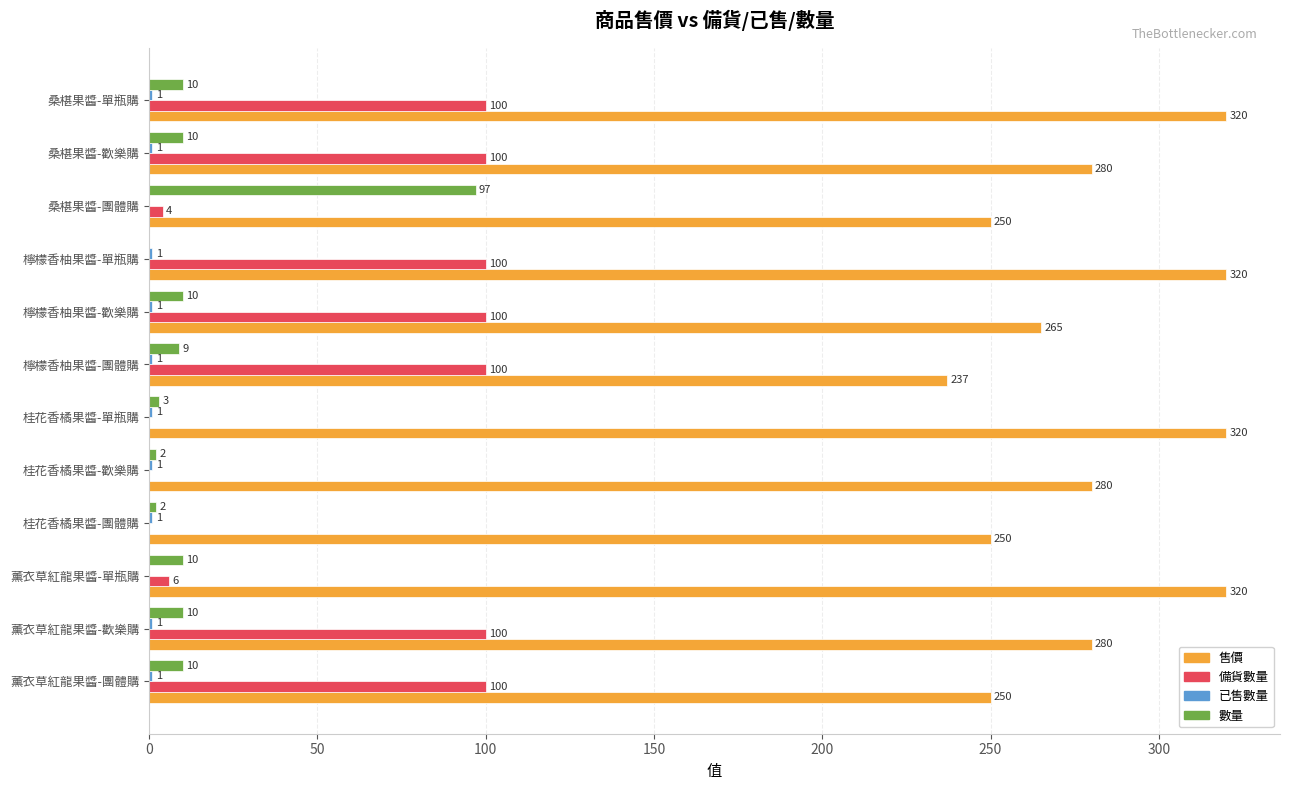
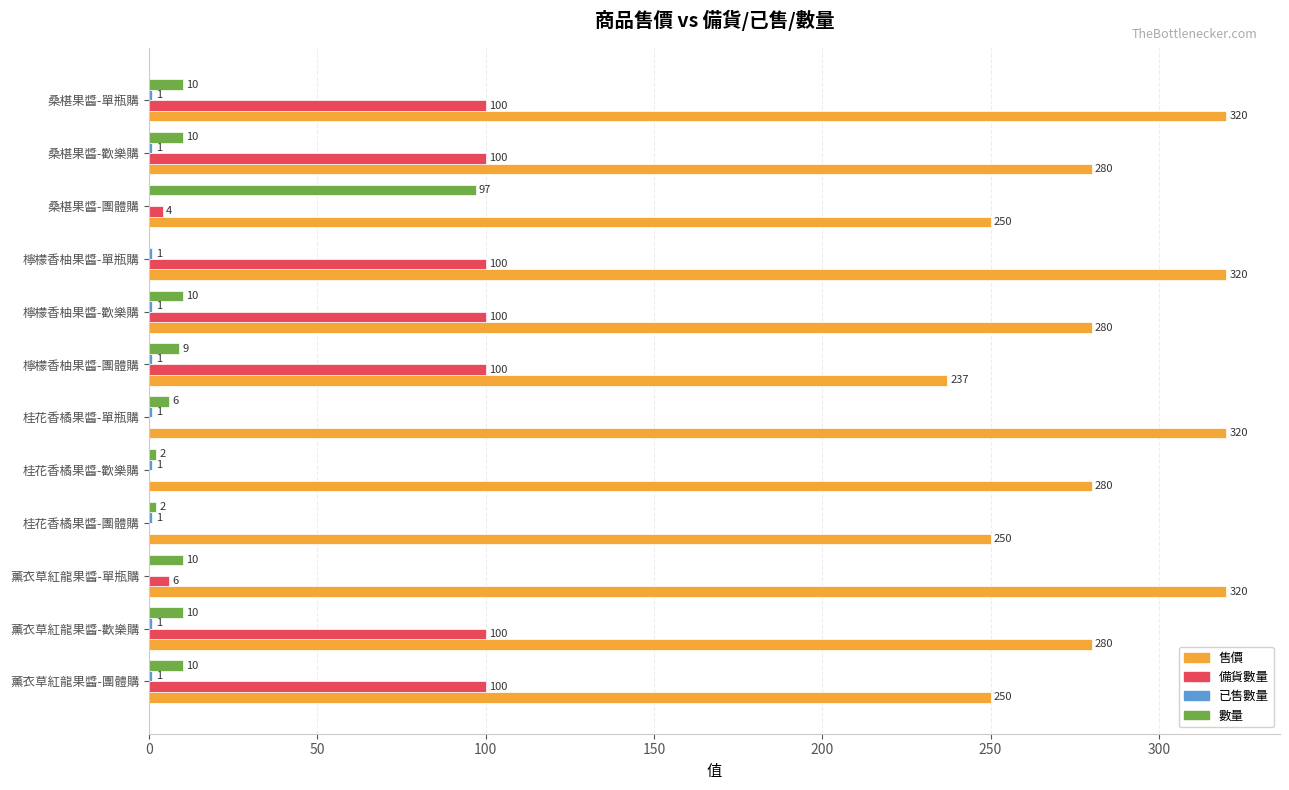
售價, 檸檬香柚果醬-歡樂購: 265 -> 280
數量, 桂花香橘果醬-單瓶購: 3 -> 6
